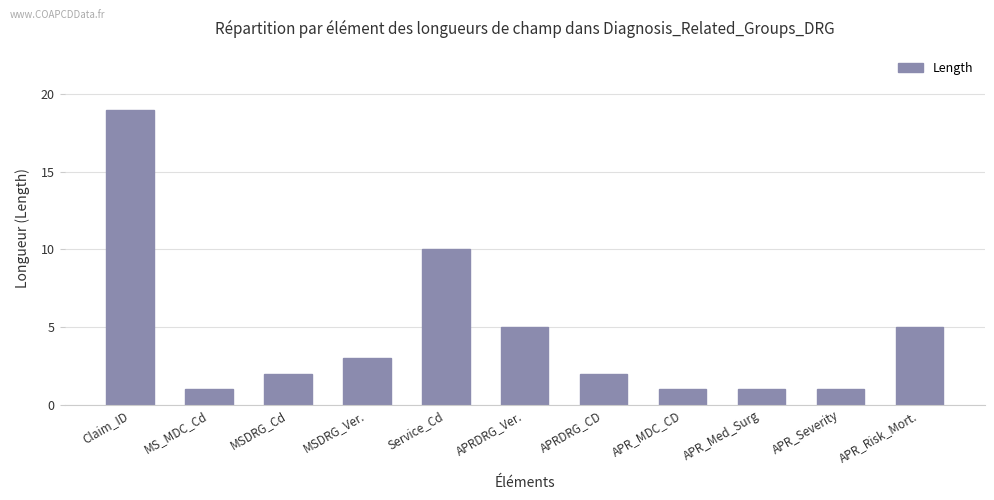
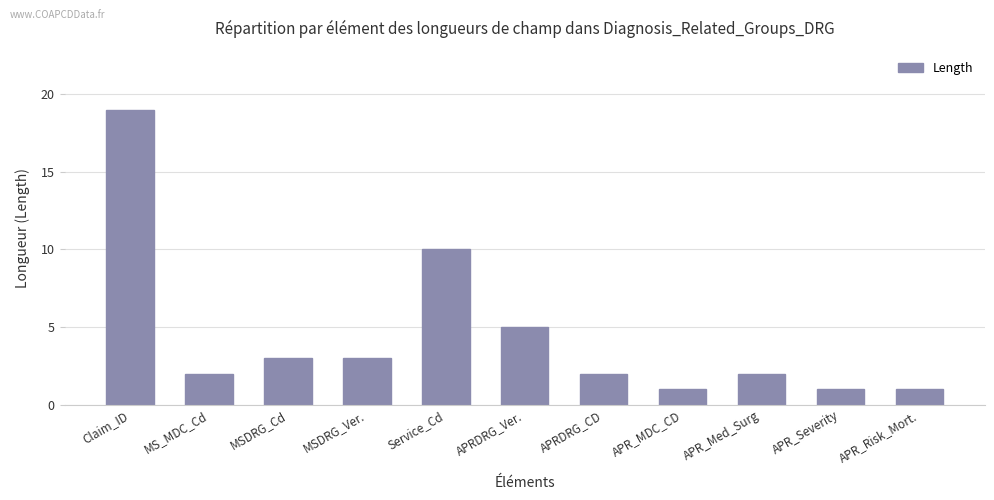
MS_MDC_Cd: 1 -> 2
MSDRG_Cd: 2 -> 3
APR_Med_Surg: 1 -> 2
APR_Risk_Mort.: 5 -> 1
